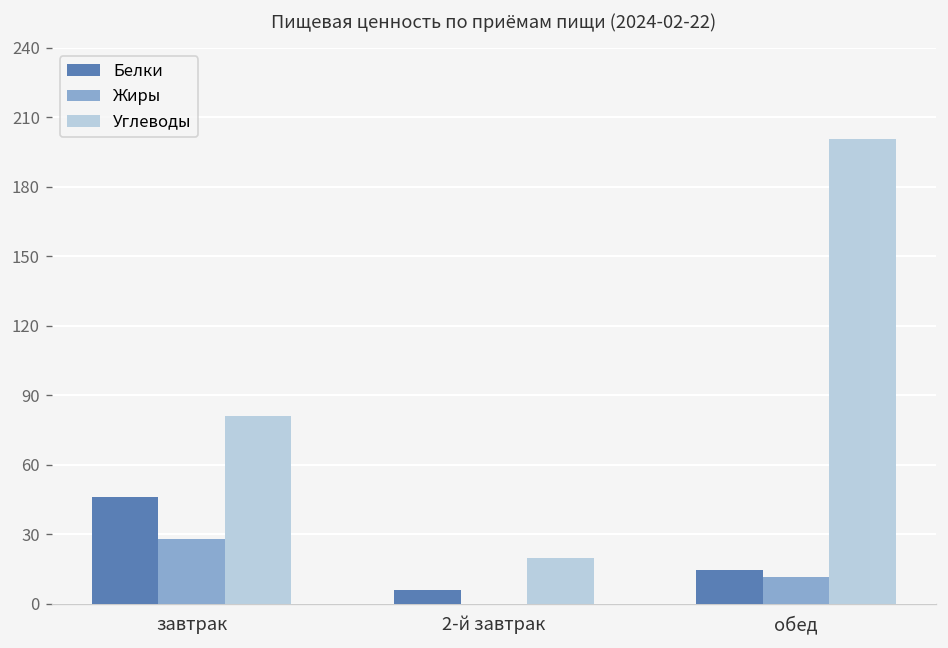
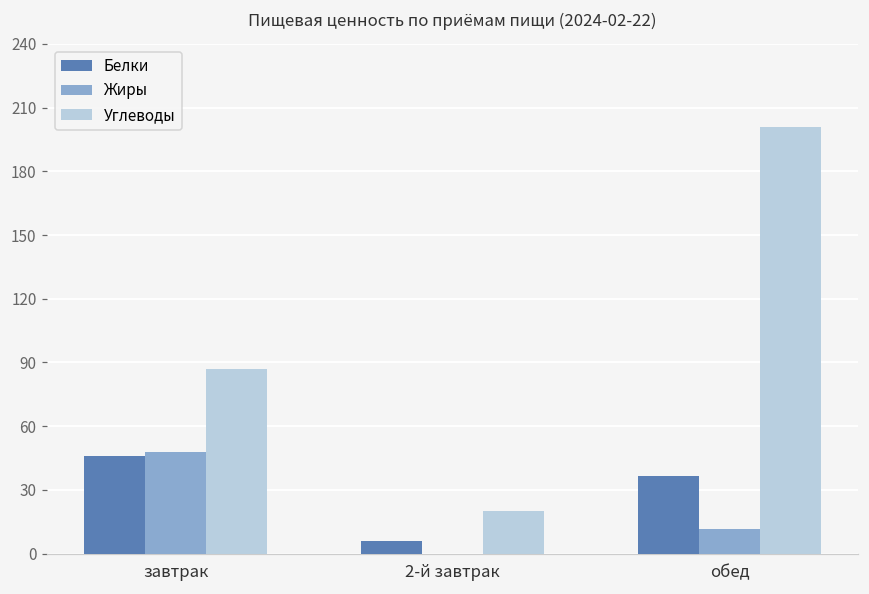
Жиры, завтрак: 28 -> 48
Углеводы, завтрак: 81 -> 87
Белки, обед: 15 -> 36
